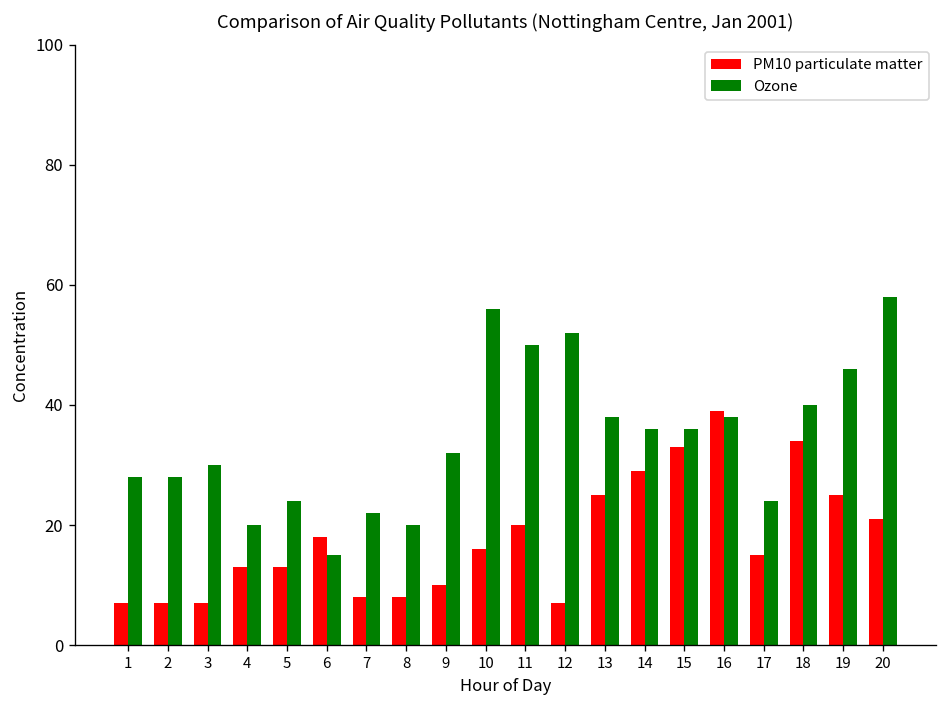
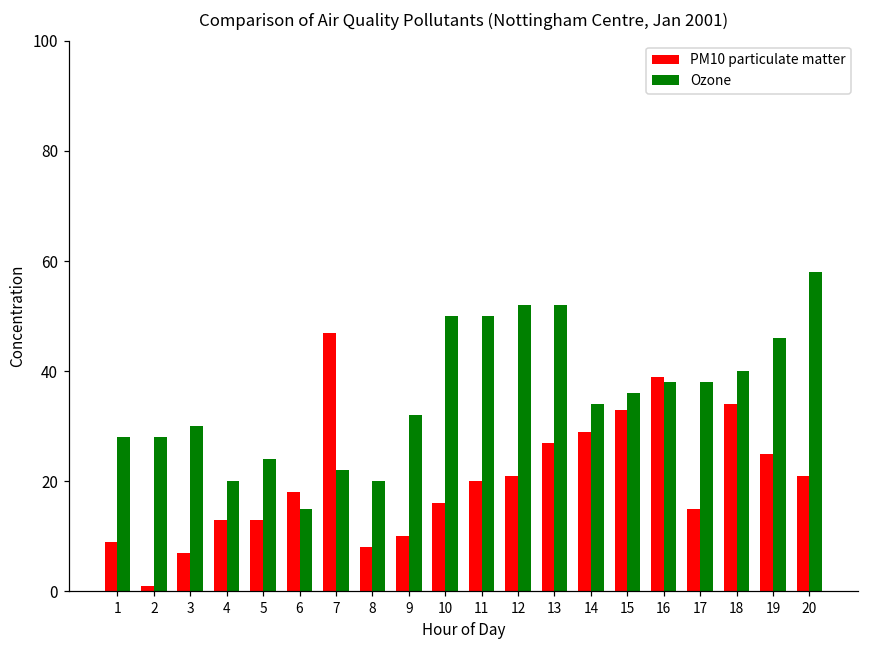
PM10 particulate matter, 1: 7 -> 9
PM10 particulate matter, 2: 7 -> 1
PM10 particulate matter, 7: 8 -> 47
Ozone, 10: 56 -> 50
PM10 particulate matter, 12: 7 -> 21
PM10 particulate matter, 13: 25 -> 27
Ozone, 13: 38 -> 52
Ozone, 14: 36 -> 34
Ozone, 17: 24 -> 38
